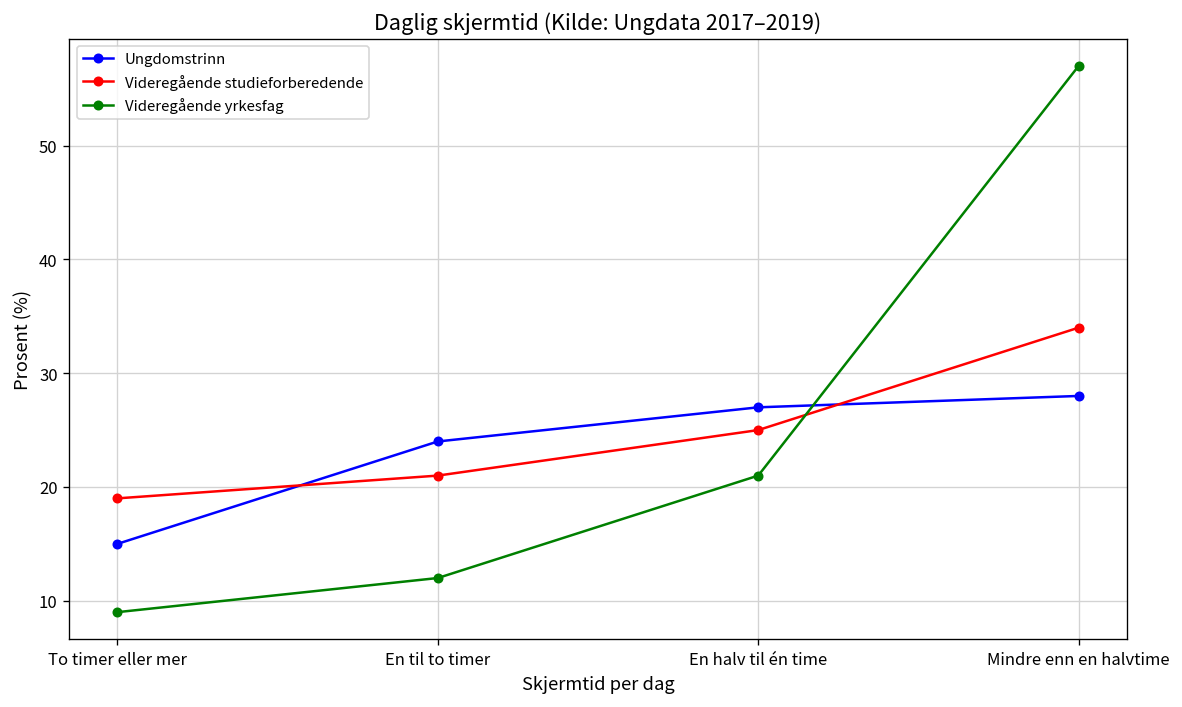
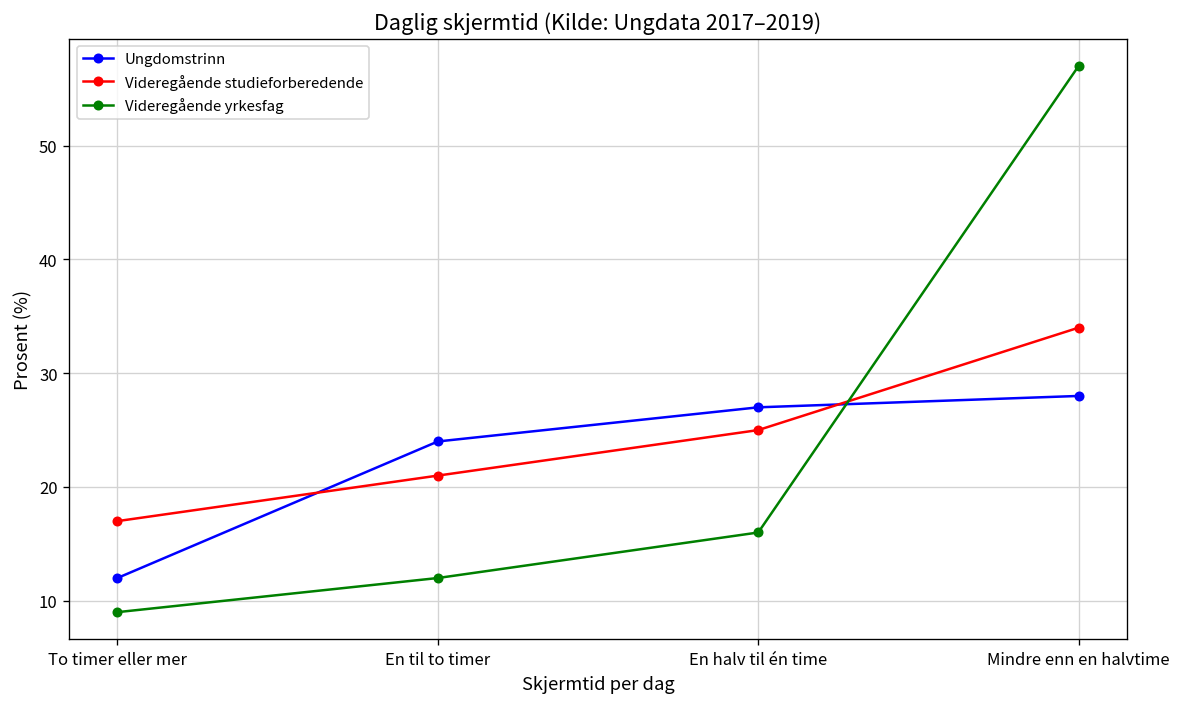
Ungdomstrinn, To timer eller mer: 15 -> 12
Videregående studieforberedende, To timer eller mer: 19 -> 17
Videregående yrkesfag, En halv til én time: 21 -> 16
